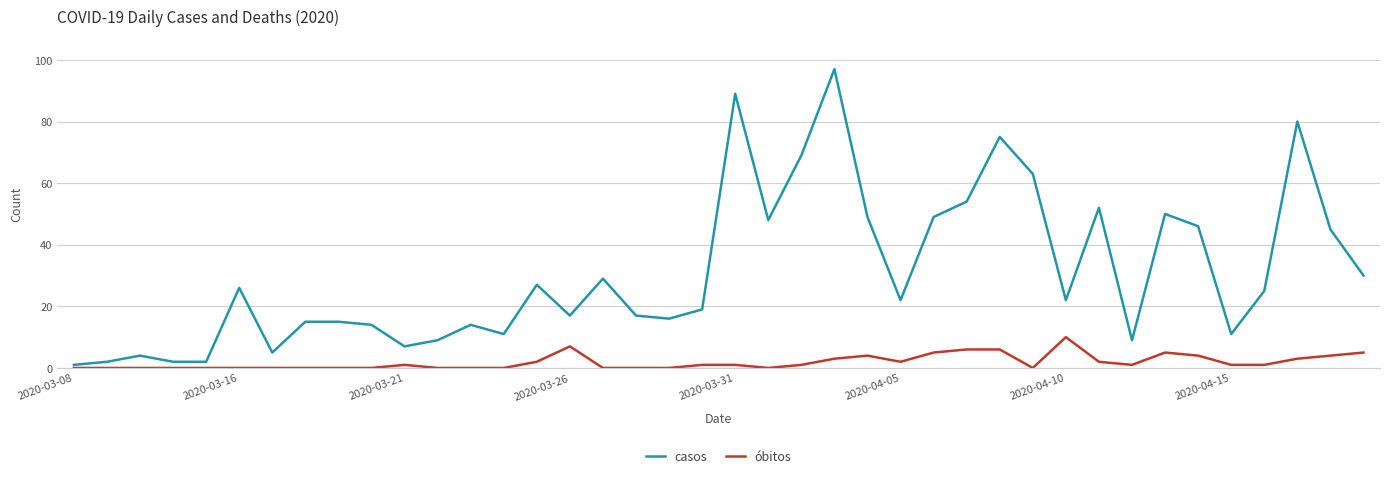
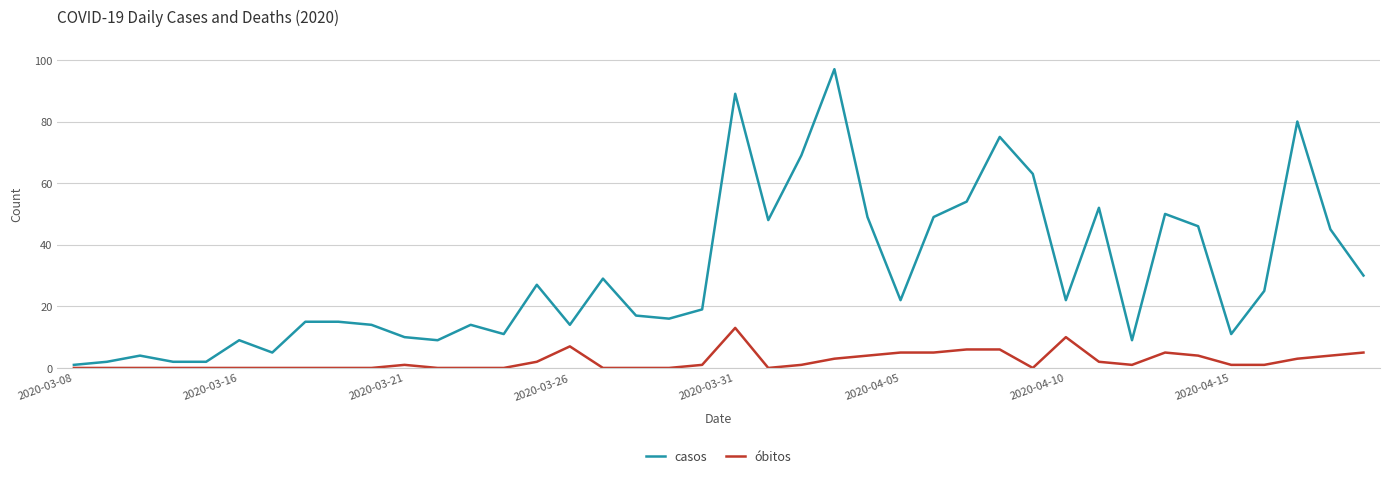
casos, 2020-03-16: 26 -> 9
casos, 2020-03-21: 7 -> 10
casos, 2020-03-26: 17 -> 14
óbitos, 2020-03-31: 1 -> 13
óbitos, 2020-04-05: 2 -> 5
